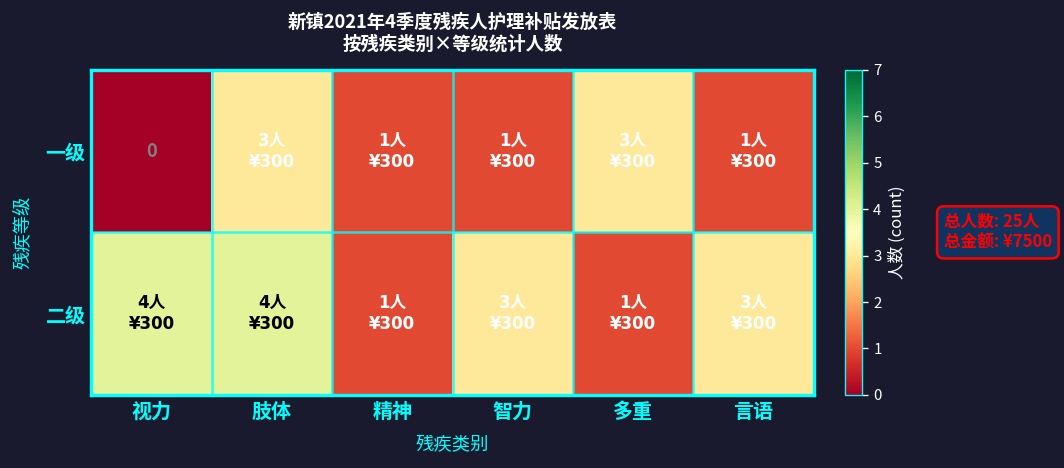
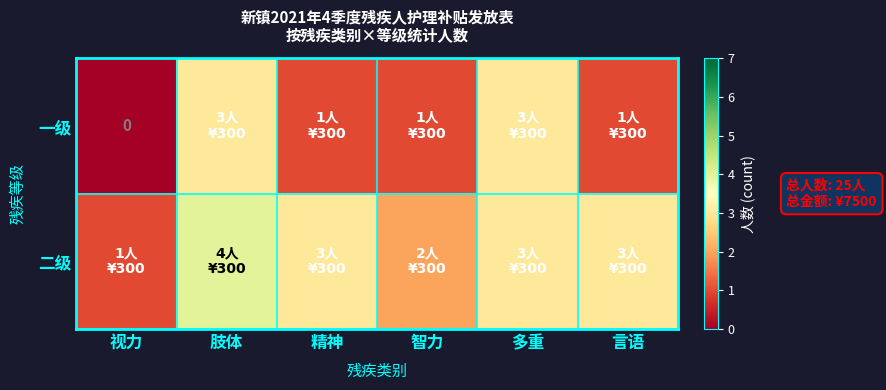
二级, 视力: 4人 -> 1人
二级, 精神: 1人 -> 3人
二级, 智力: 3人 -> 2人
二级, 多重: 1人 -> 3人
